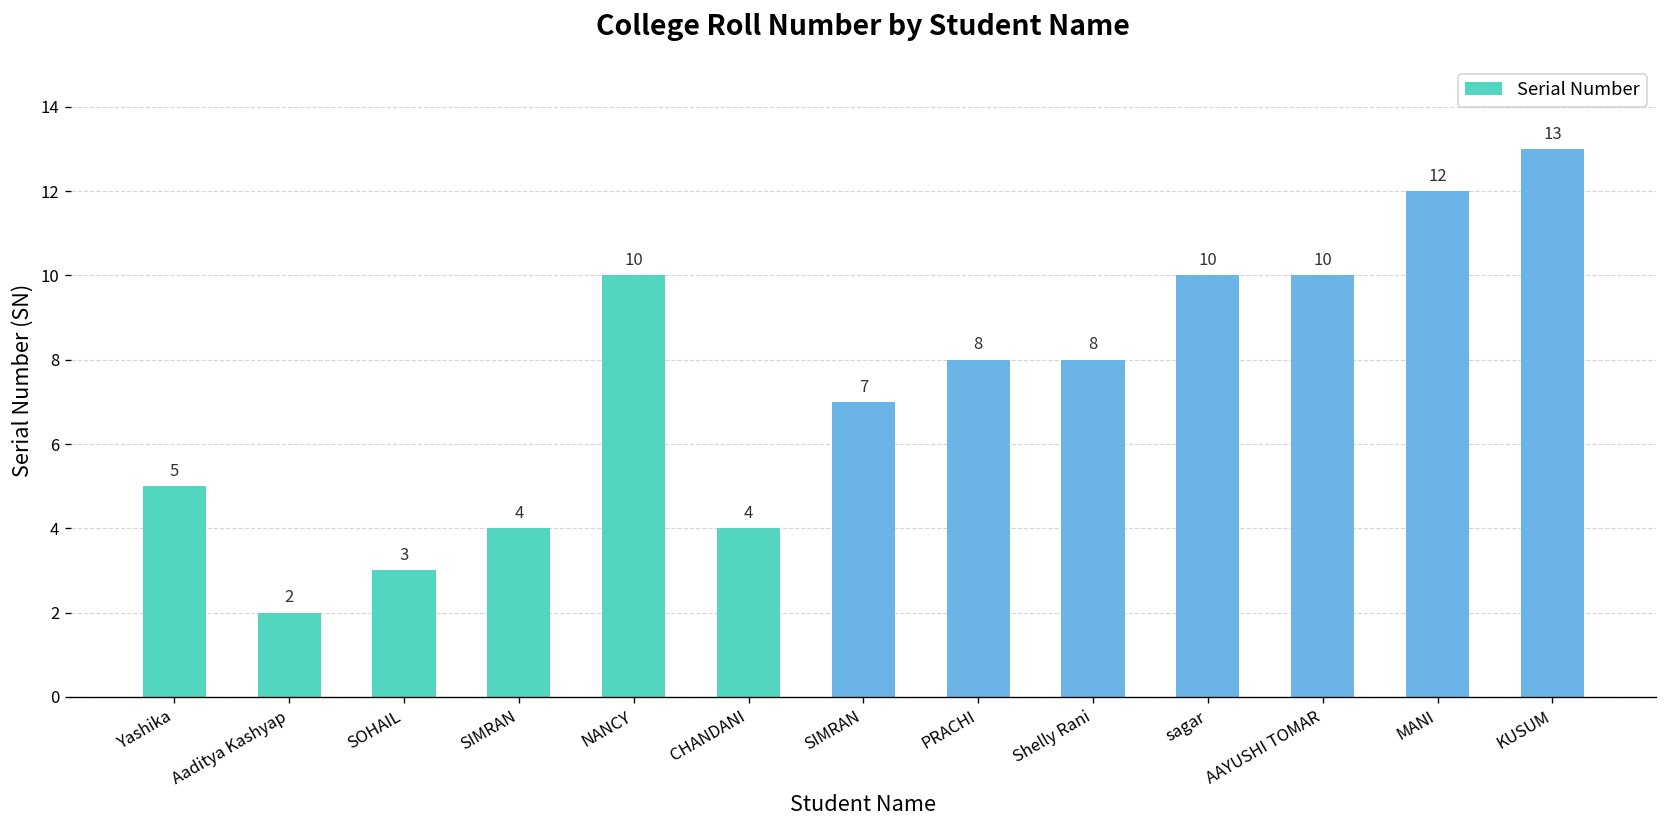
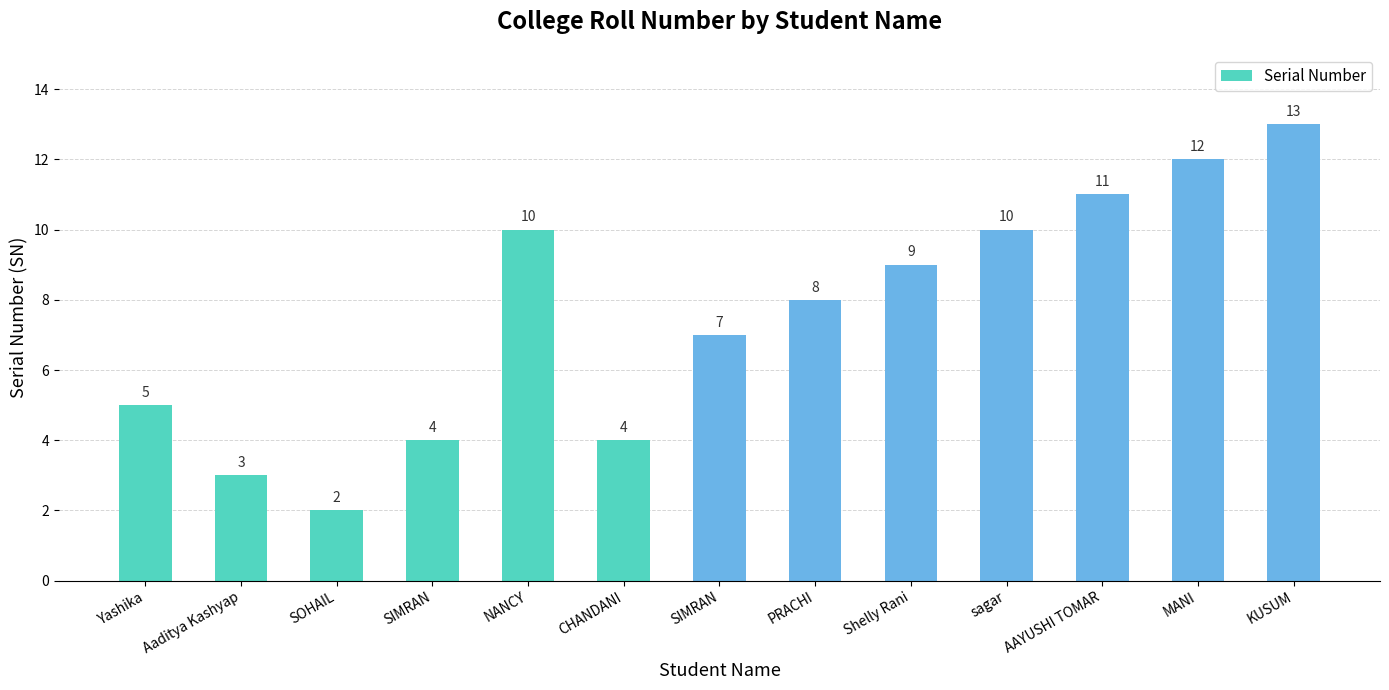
Aaditya Kashyap: 2 -> 3
SOHAIL: 3 -> 2
Shelly Rani: 8 -> 9
AAYUSHI TOMAR: 10 -> 11
